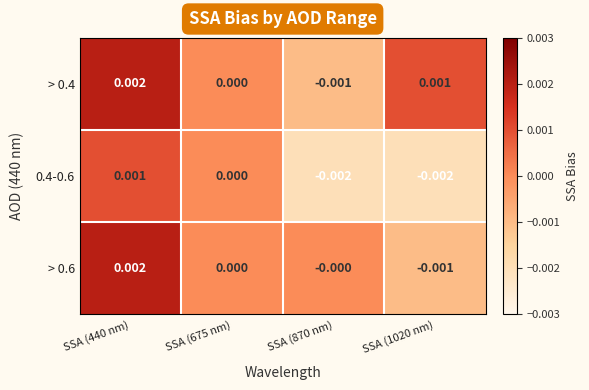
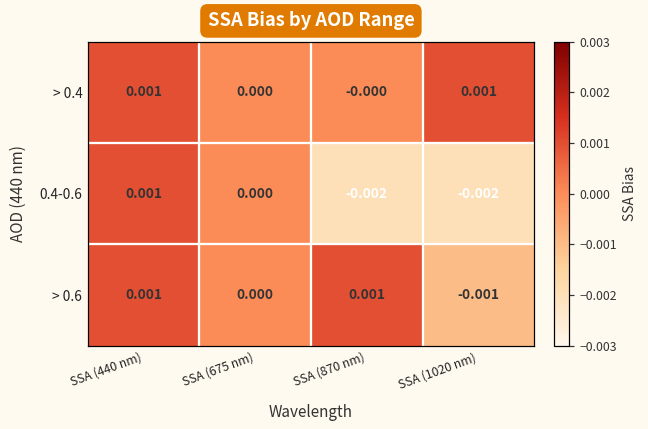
> 0.4, SSA (440 nm): 0.002 -> 0.001
> 0.4, SSA (870 nm): -0.001 -> -0.000
> 0.6, SSA (440 nm): 0.002 -> 0.001
> 0.6, SSA (870 nm): -0.000 -> 0.001
